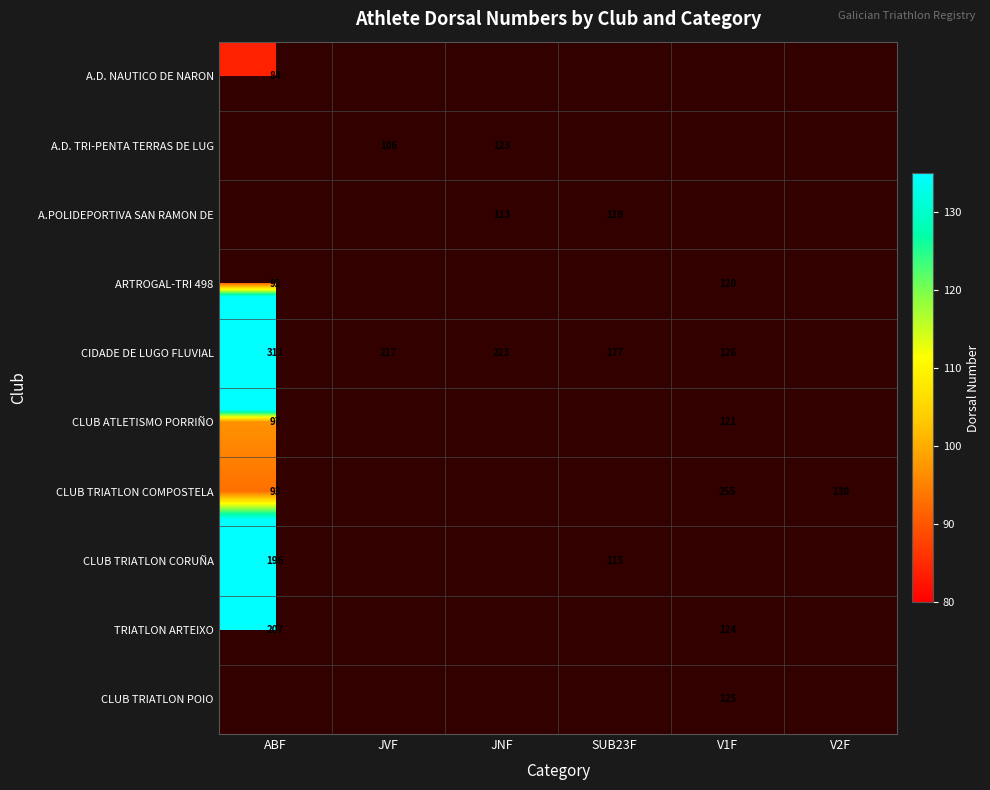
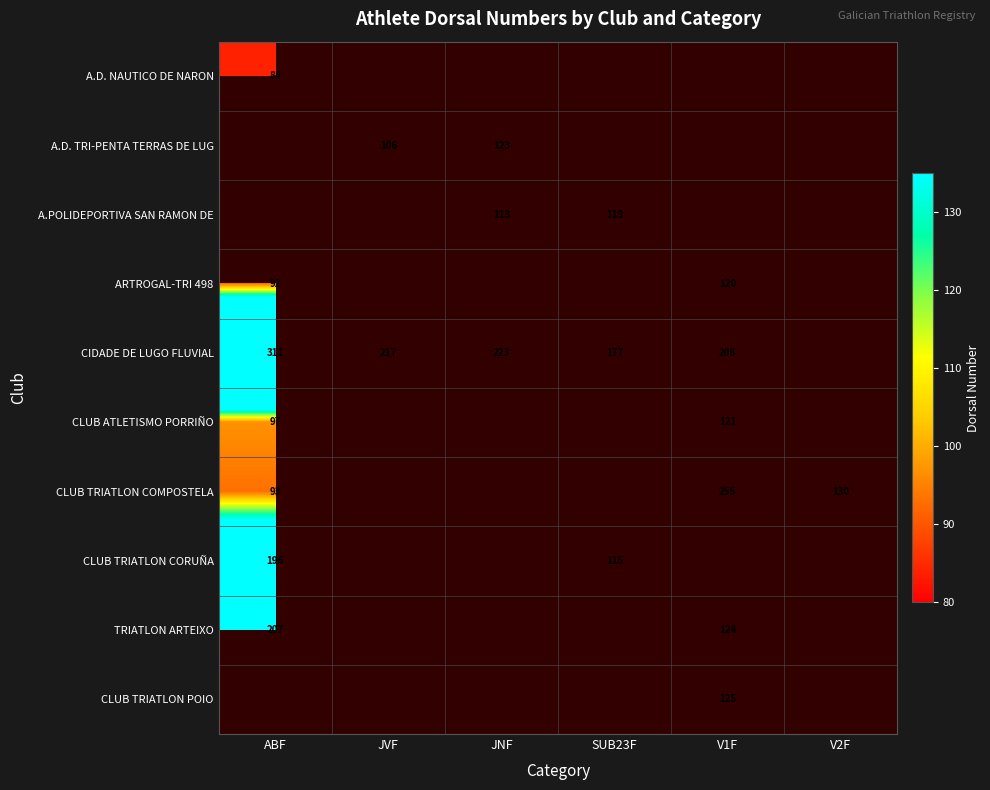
CIDADE DE LUGO FLUVIAL, V1F: 126 -> 208
